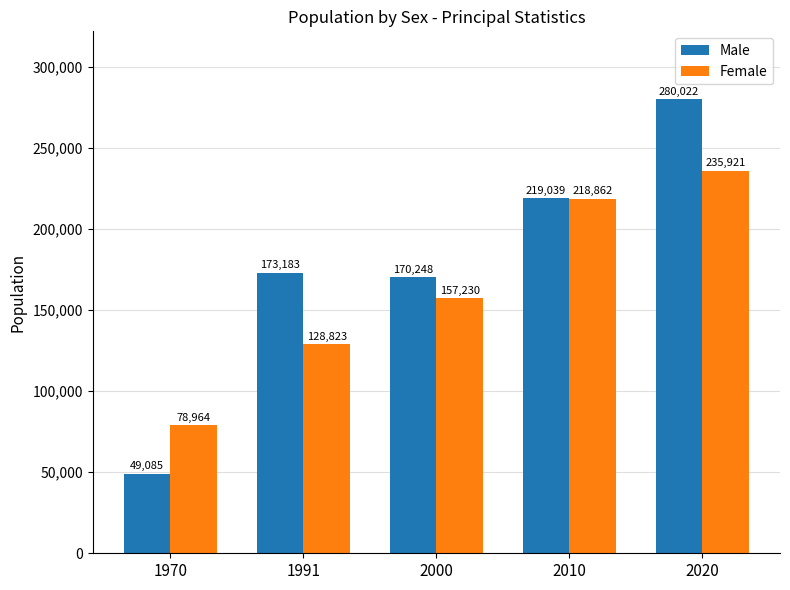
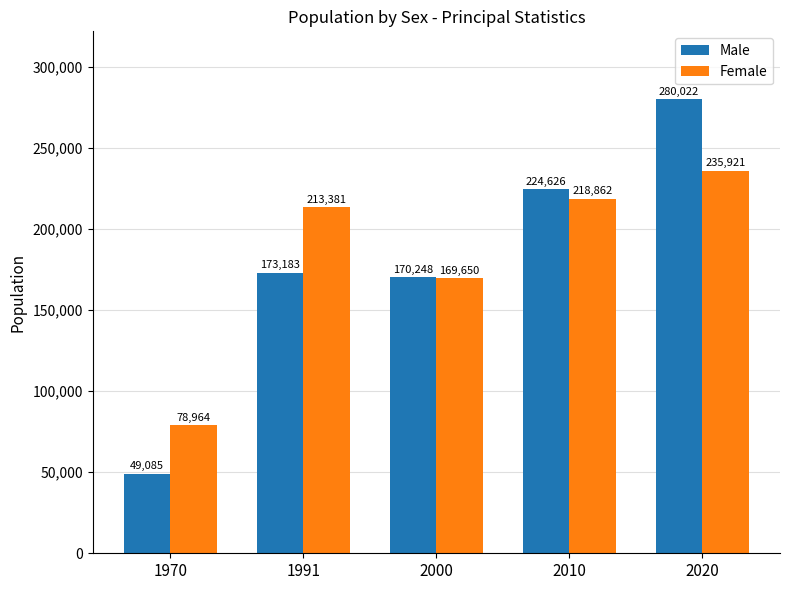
Female, 1991: 128,823 -> 213,381
Female, 2000: 157,230 -> 169,650
Male, 2010: 219,039 -> 224,626
